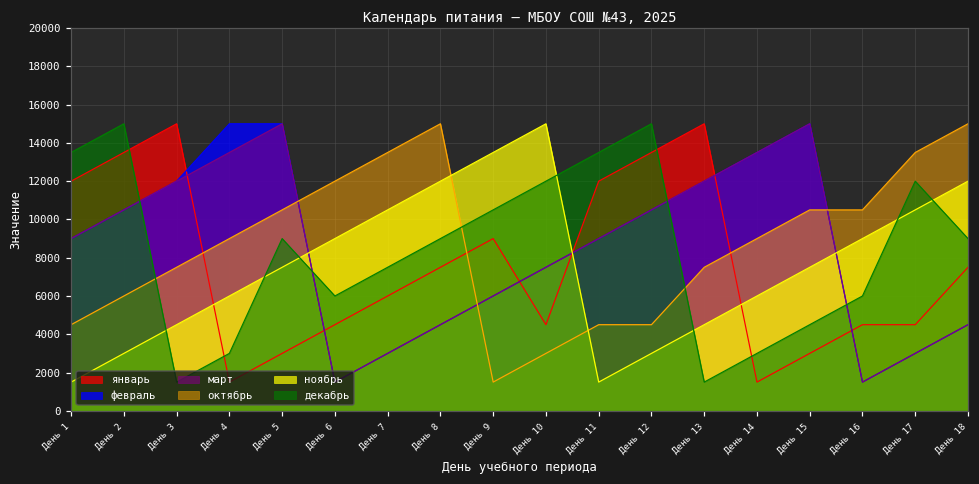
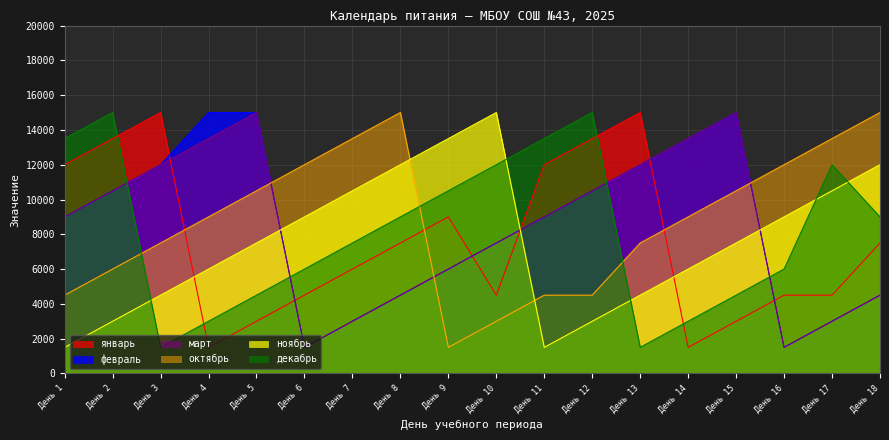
декабрь, День 5: 9000 -> 4500
октябрь, День 16: 10500 -> 12000
